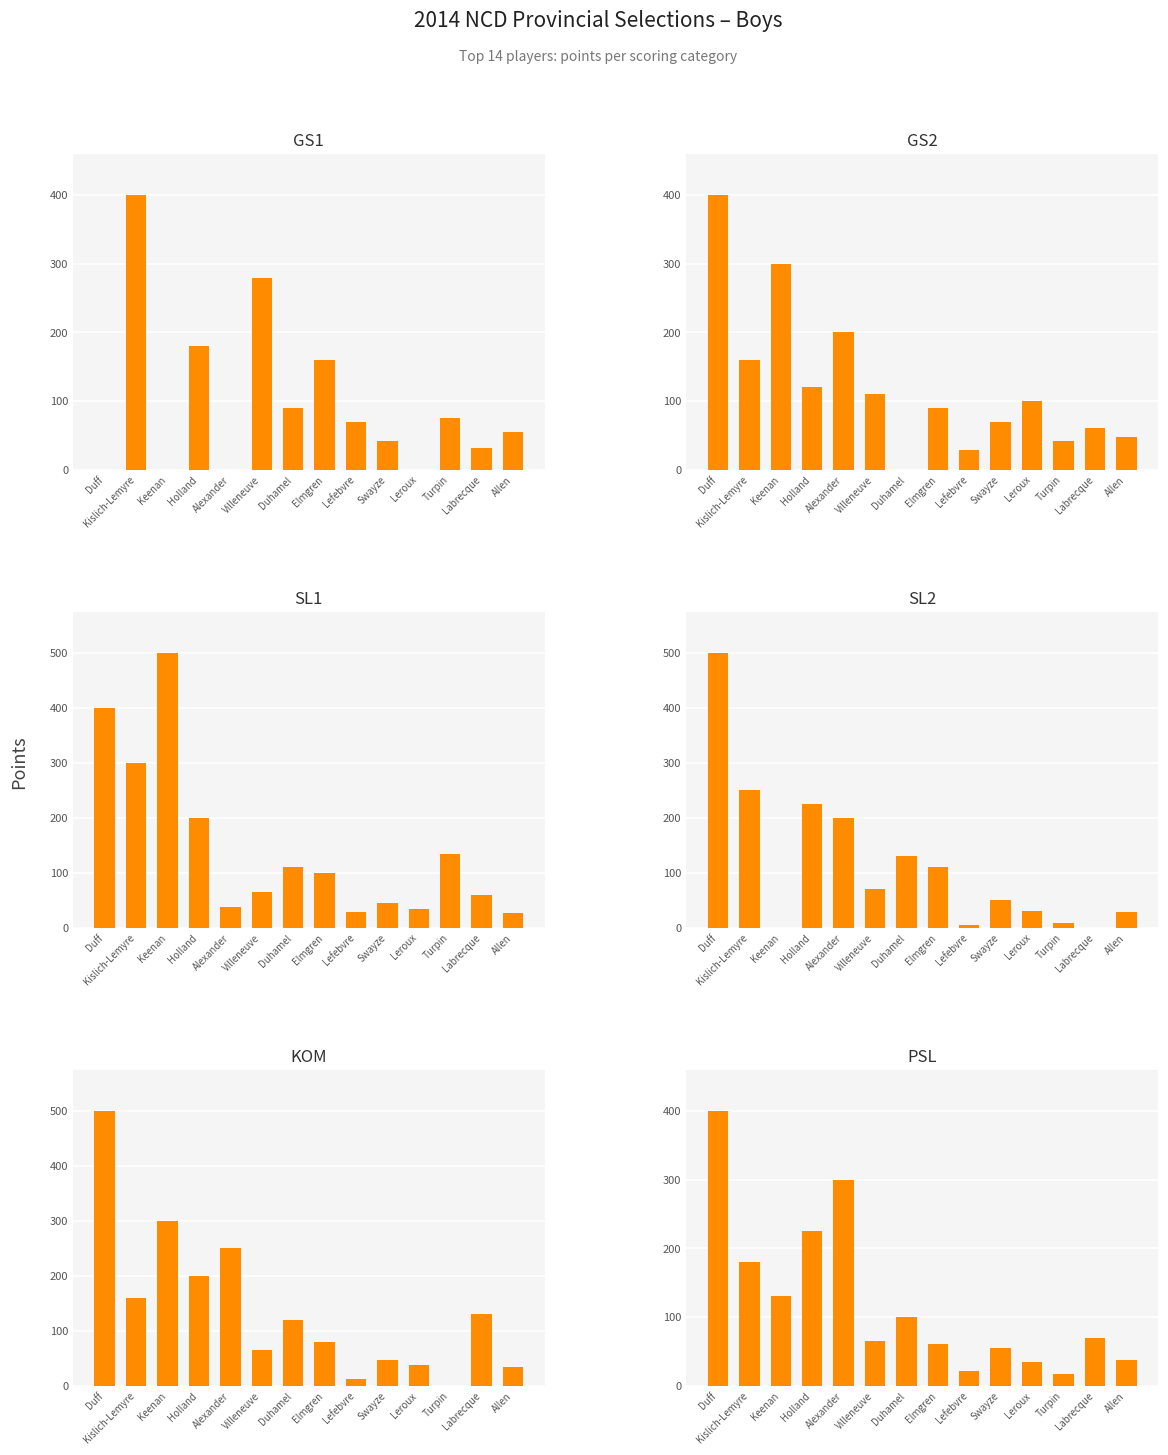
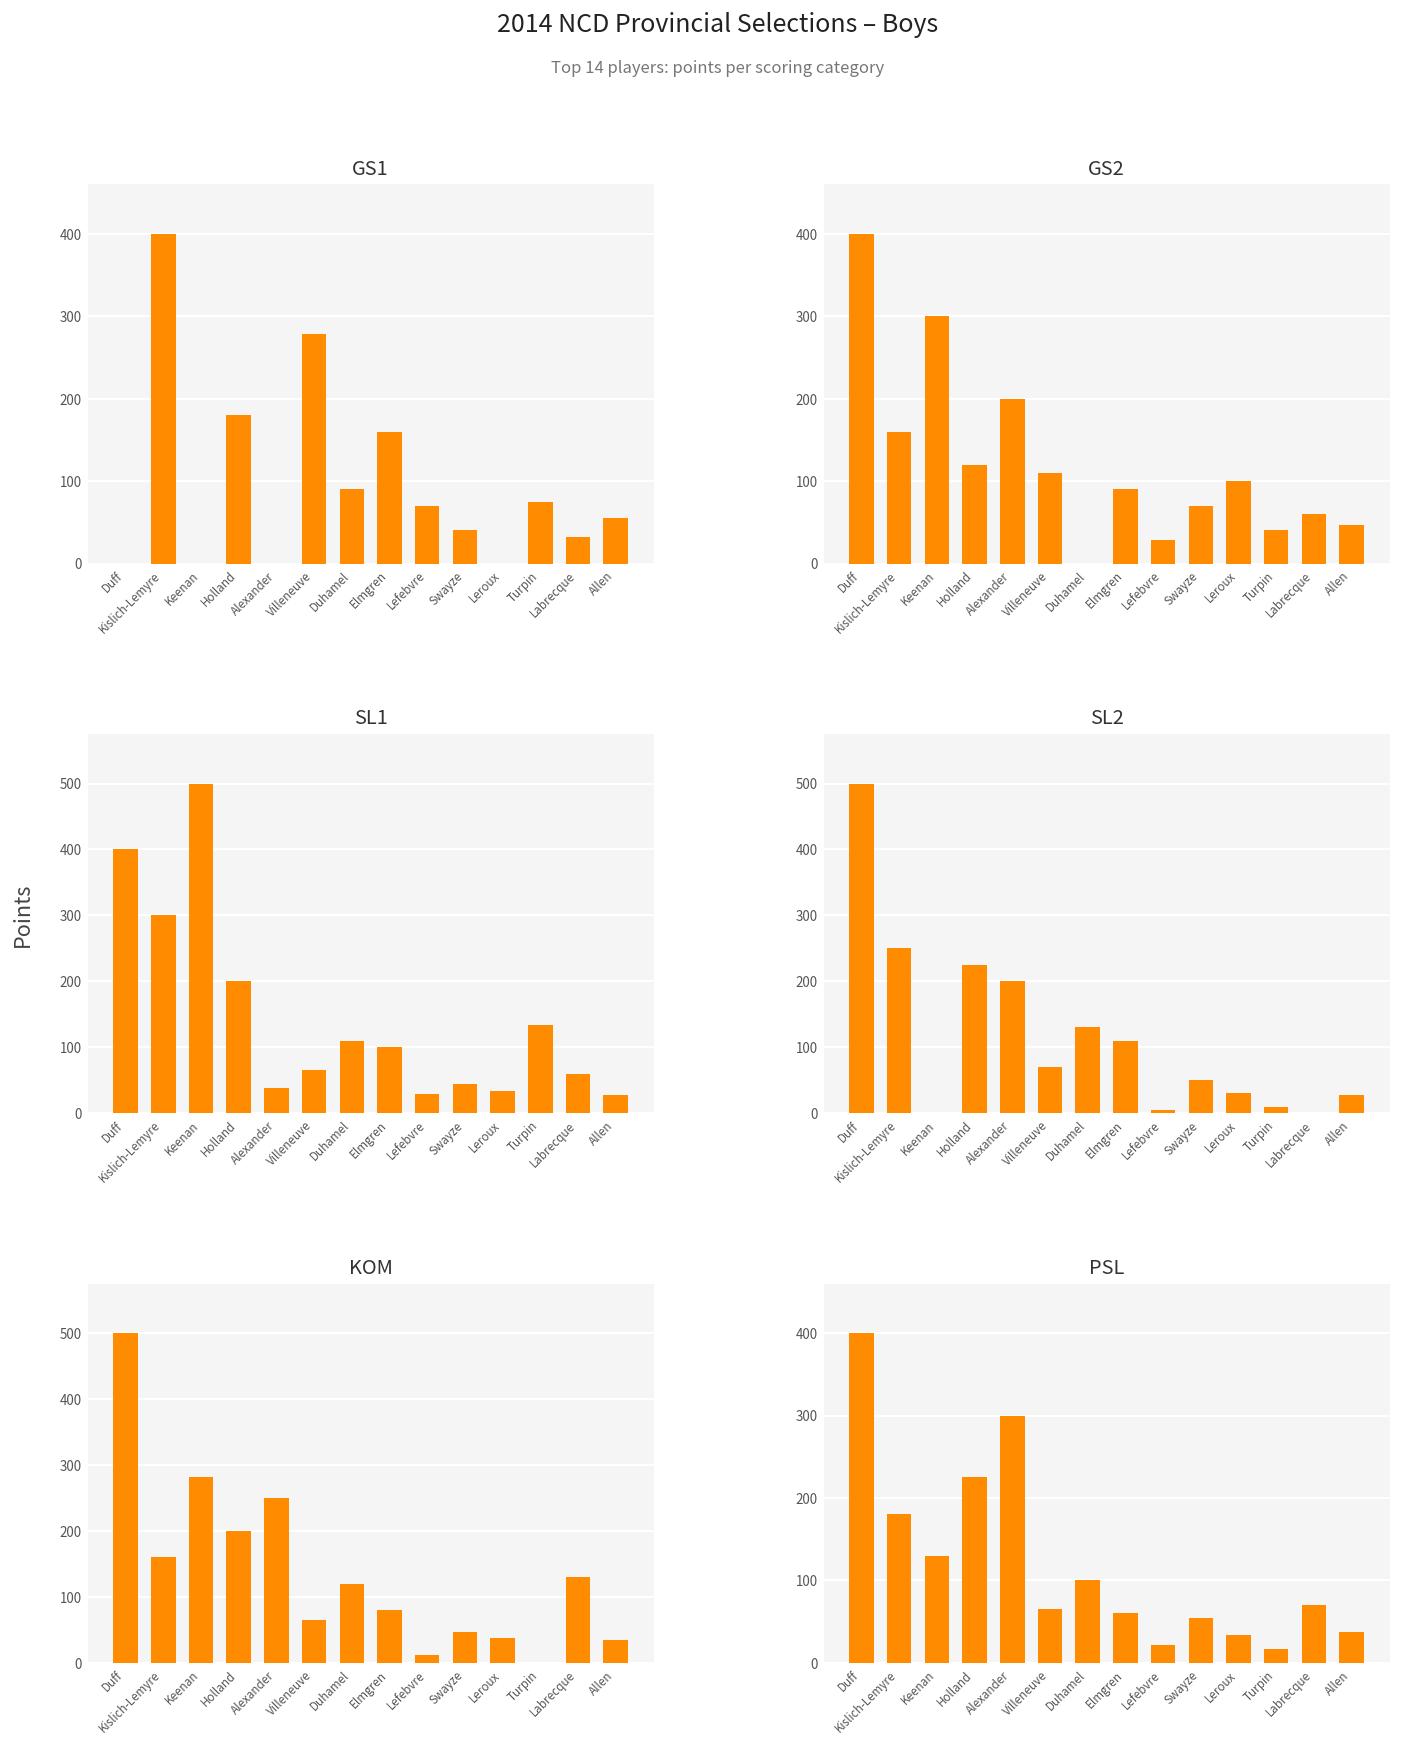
KOM, Keenan: 300 -> 280
